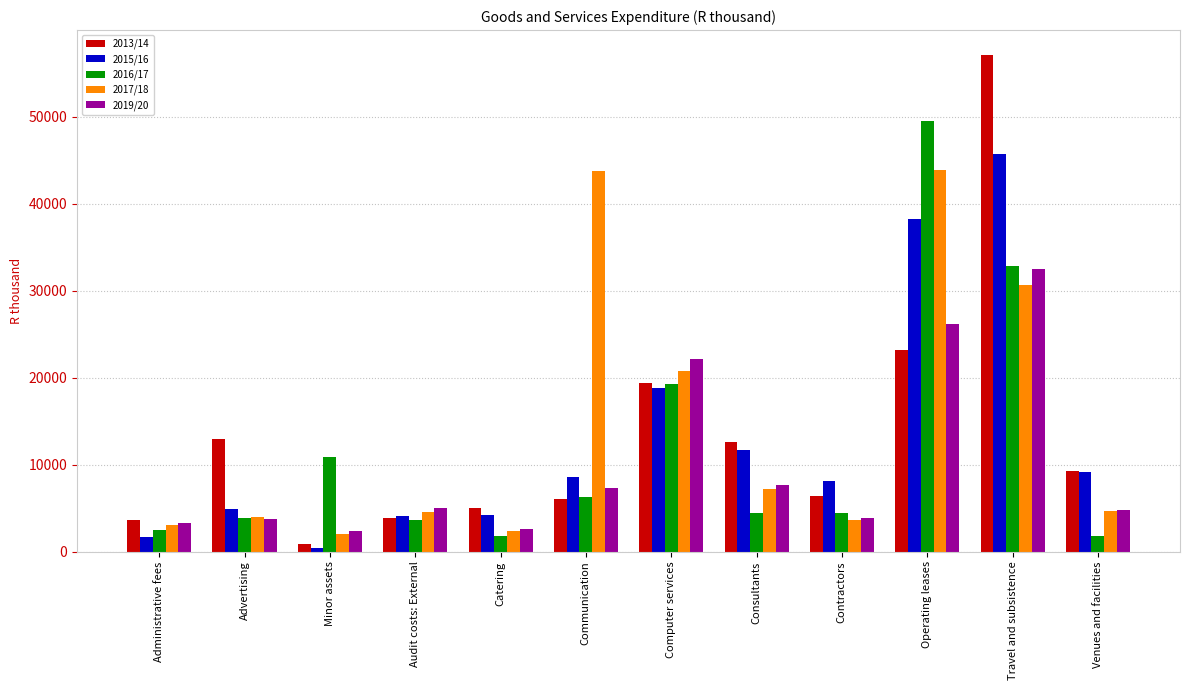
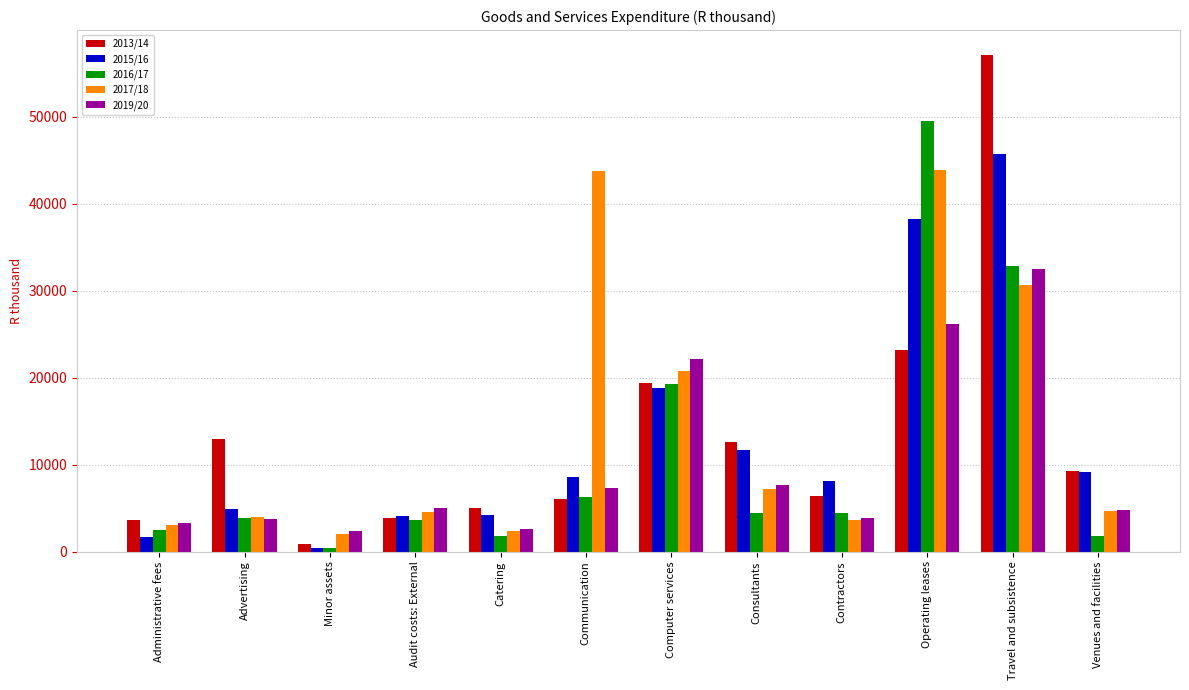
2016/17, Minor assets: 11000 -> 0
